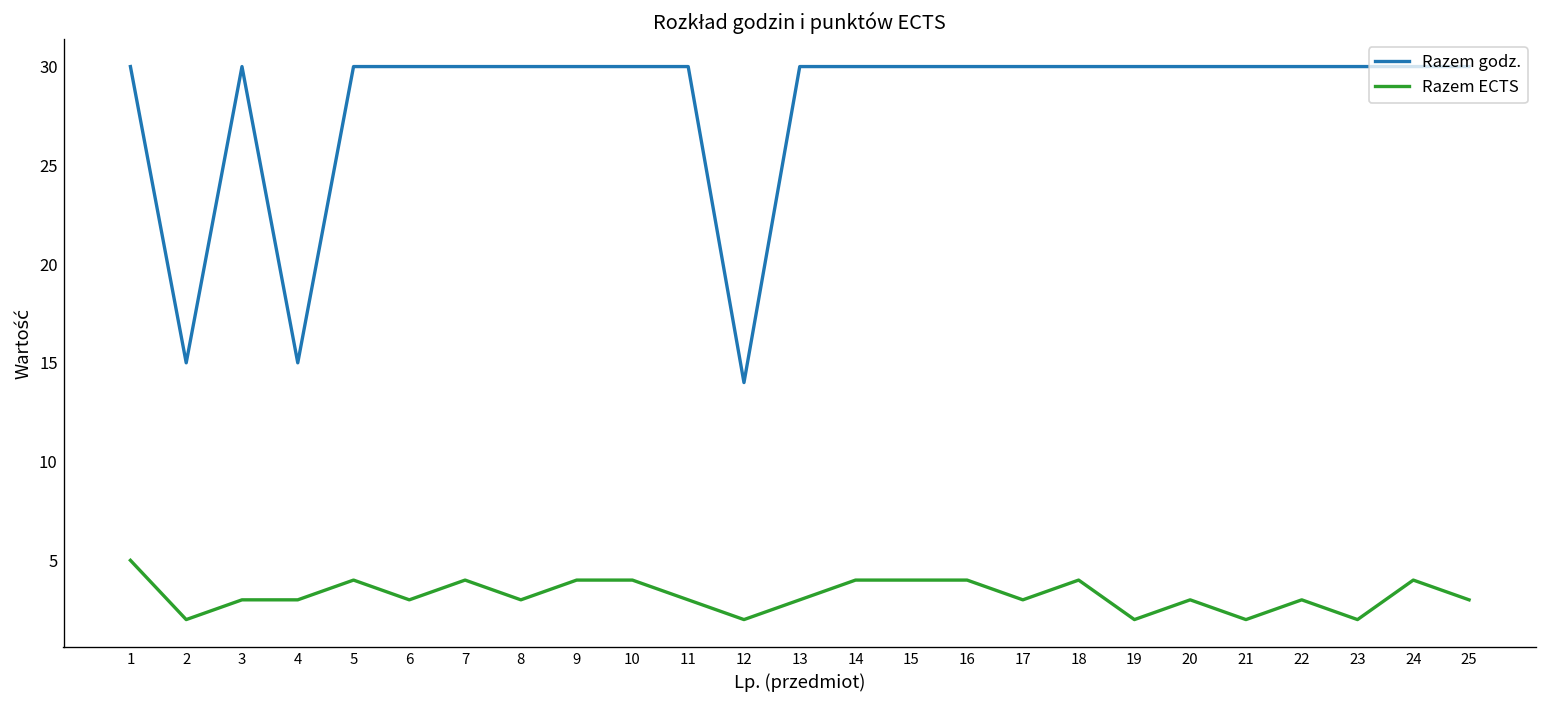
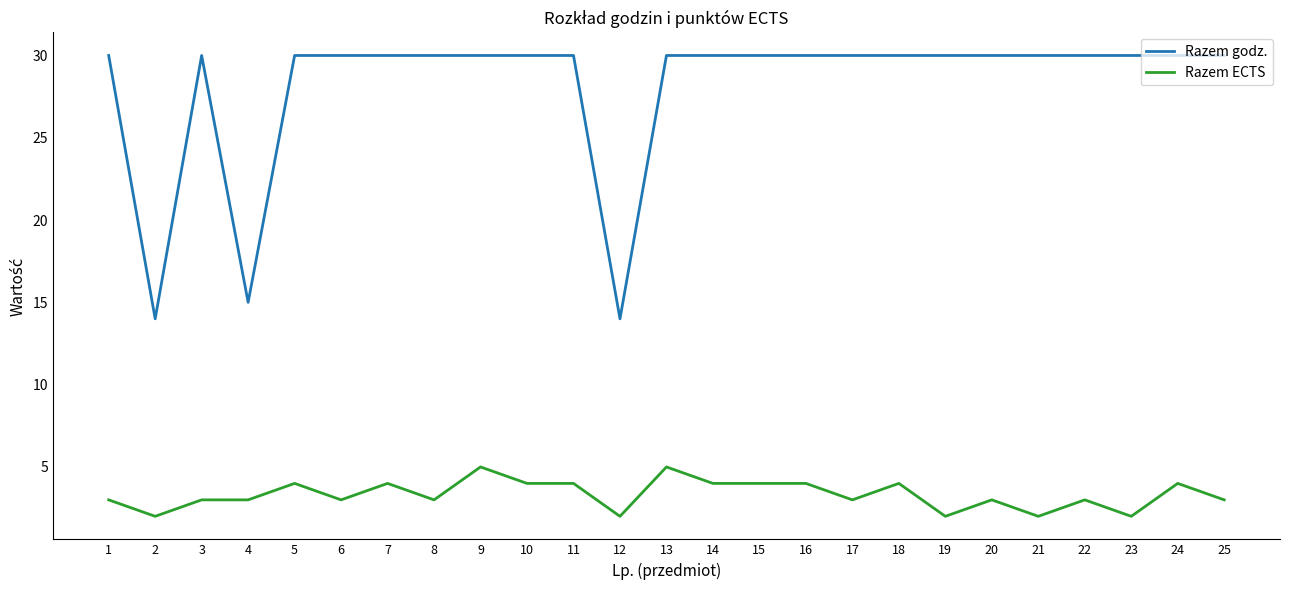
Razem ECTS, 1: 5 -> 3
Razem godz., 2: 15 -> 14
Razem ECTS, 9: 4 -> 5
Razem ECTS, 11: 3 -> 4
Razem ECTS, 13: 3 -> 5
